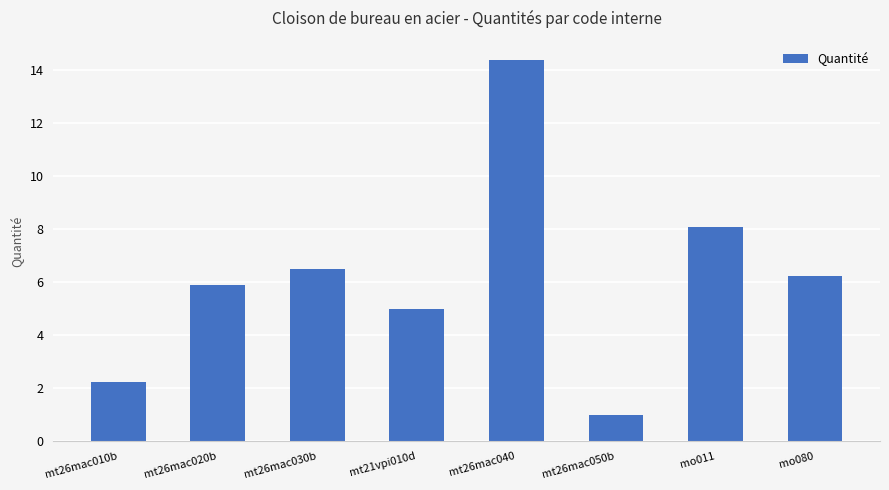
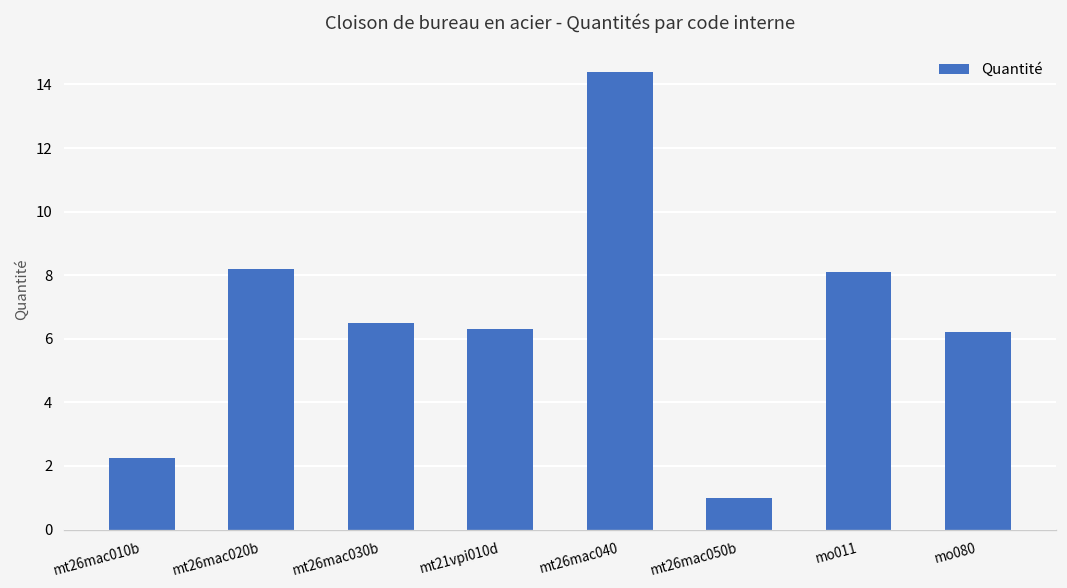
mt26mac020b: 5.9 -> 8.2
mt21vpi010d: 5.0 -> 6.3
